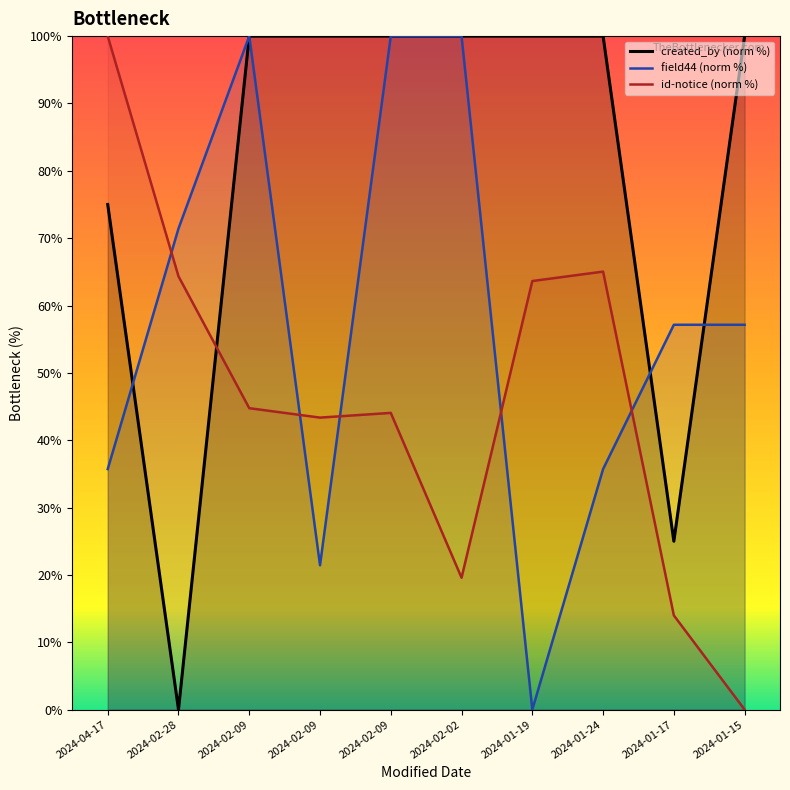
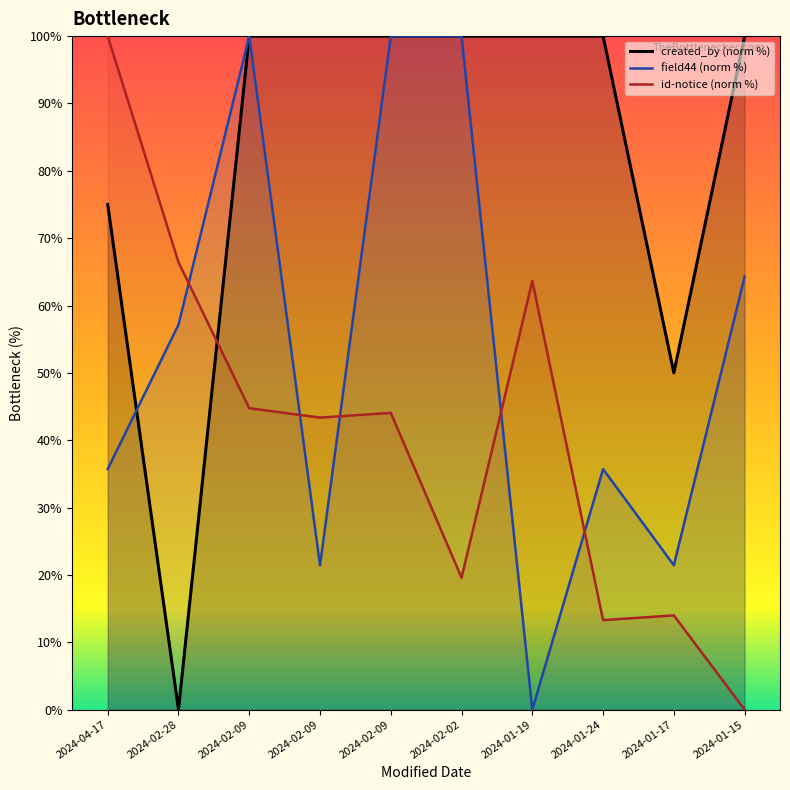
field44 (norm %), 2024-02-28: 71% -> 57%
id-notice (norm %), 2024-02-28: 64% -> 66%
id-notice (norm %), 2024-01-24: 65% -> 13%
created_by (norm %), 2024-01-17: 25% -> 50%
field44 (norm %), 2024-01-17: 57% -> 21%
field44 (norm %), 2024-01-15: 57% -> 64%
